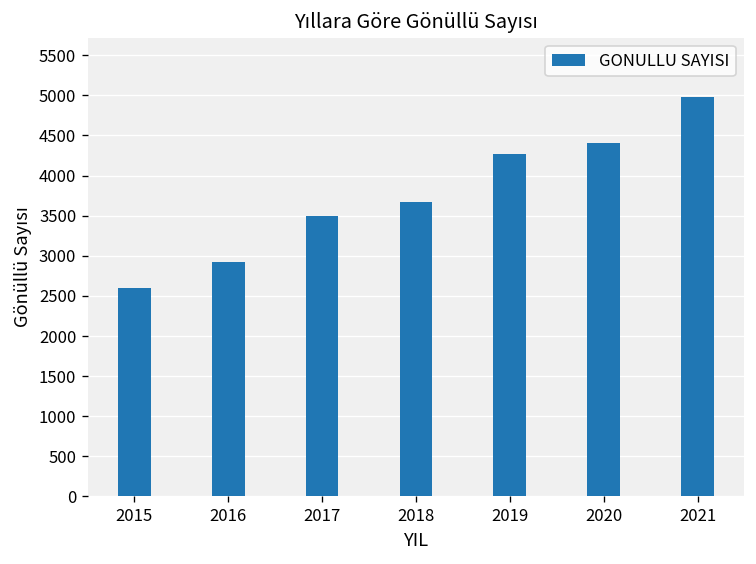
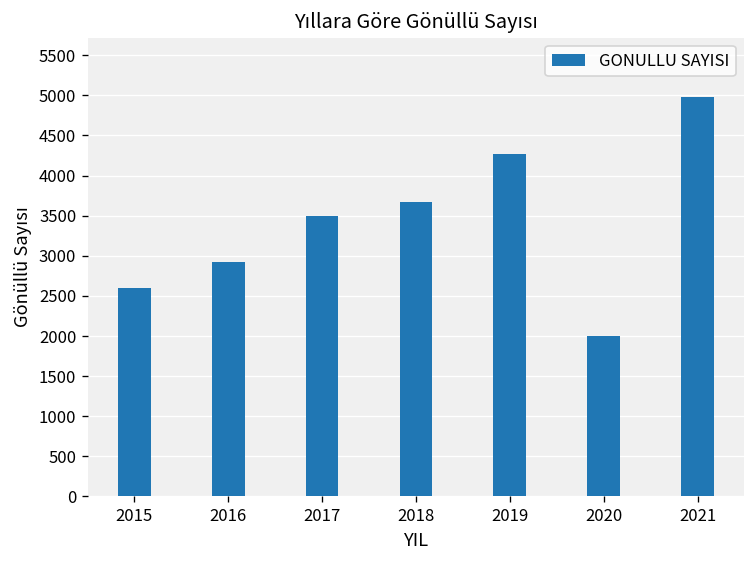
2020: 4400 -> 2000
